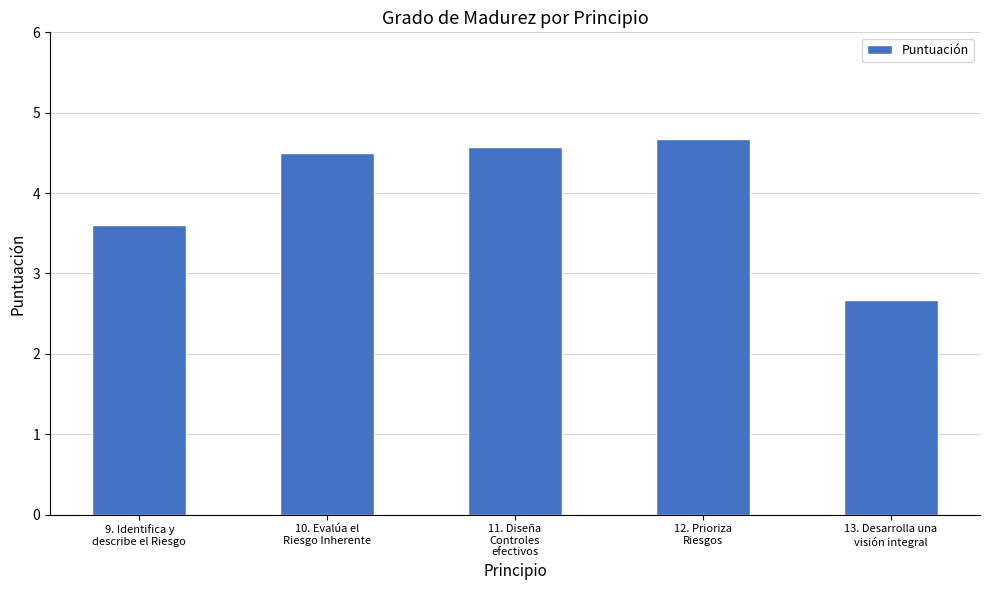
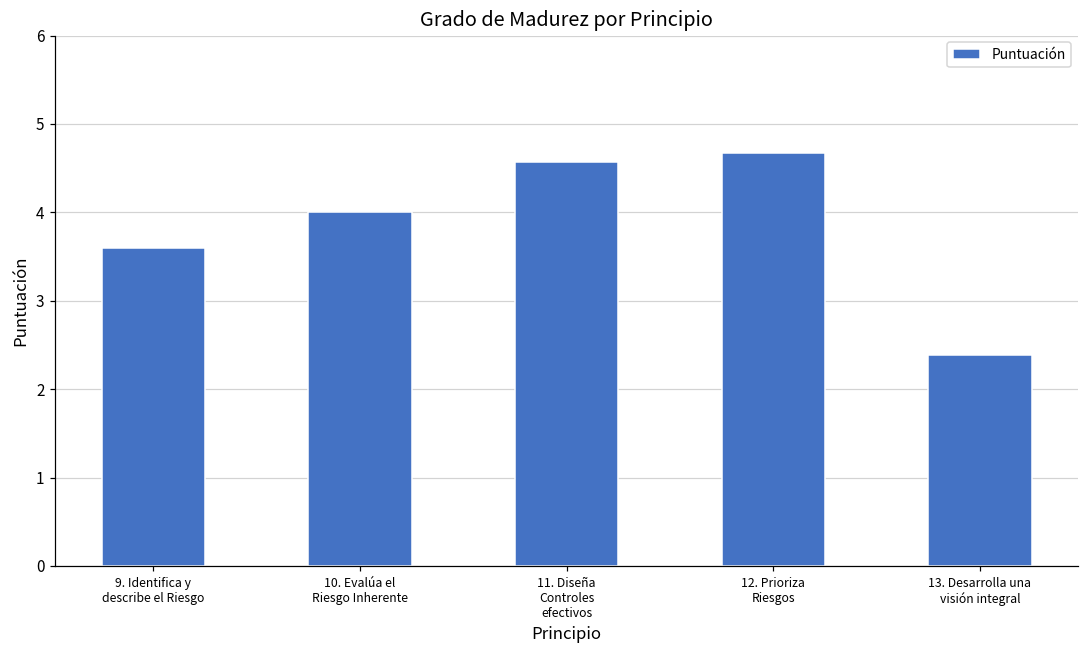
10. Evalúa el Riesgo Inherente: 4.5 -> 4.0
13. Desarrolla una visión integral: 2.7 -> 2.4
